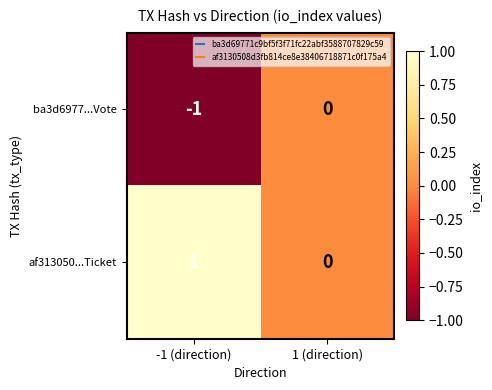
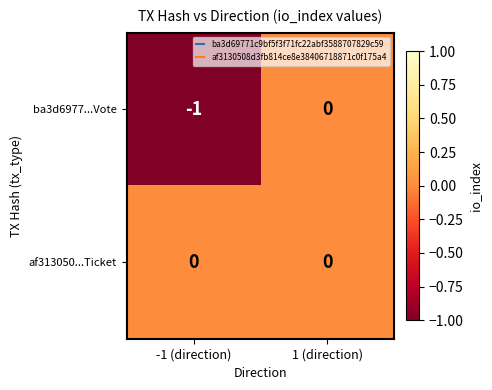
af313050...Ticket, -1 (direction): 1 -> 0
